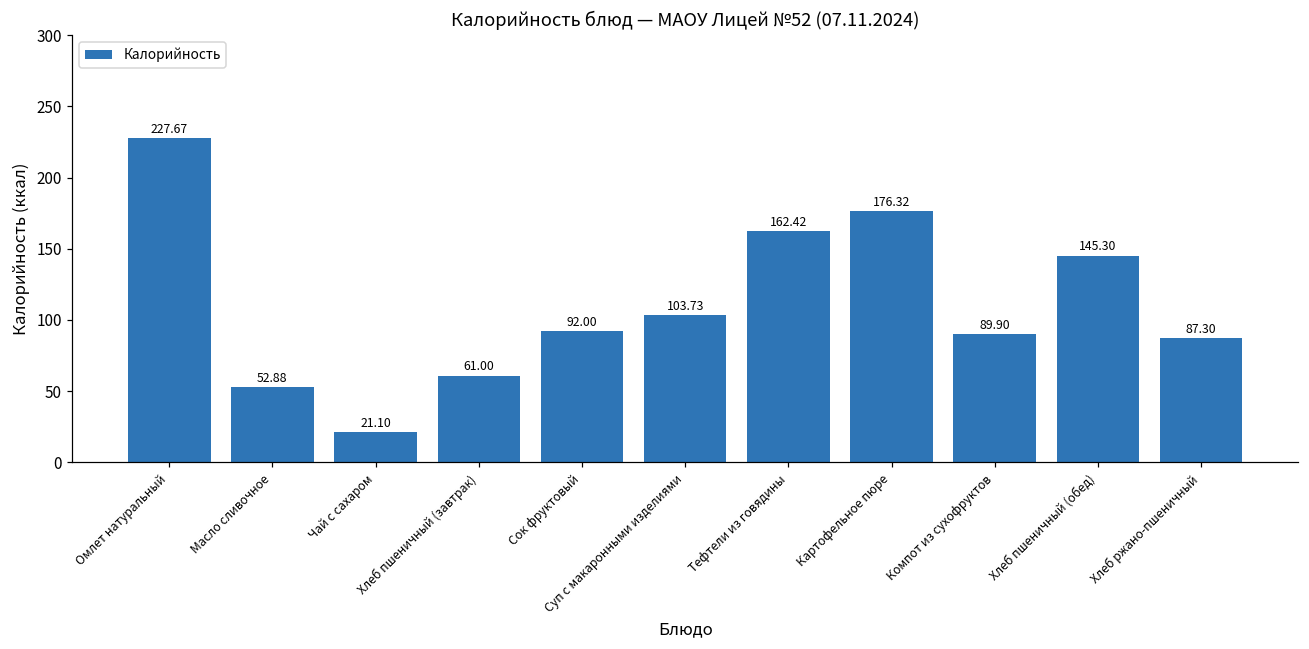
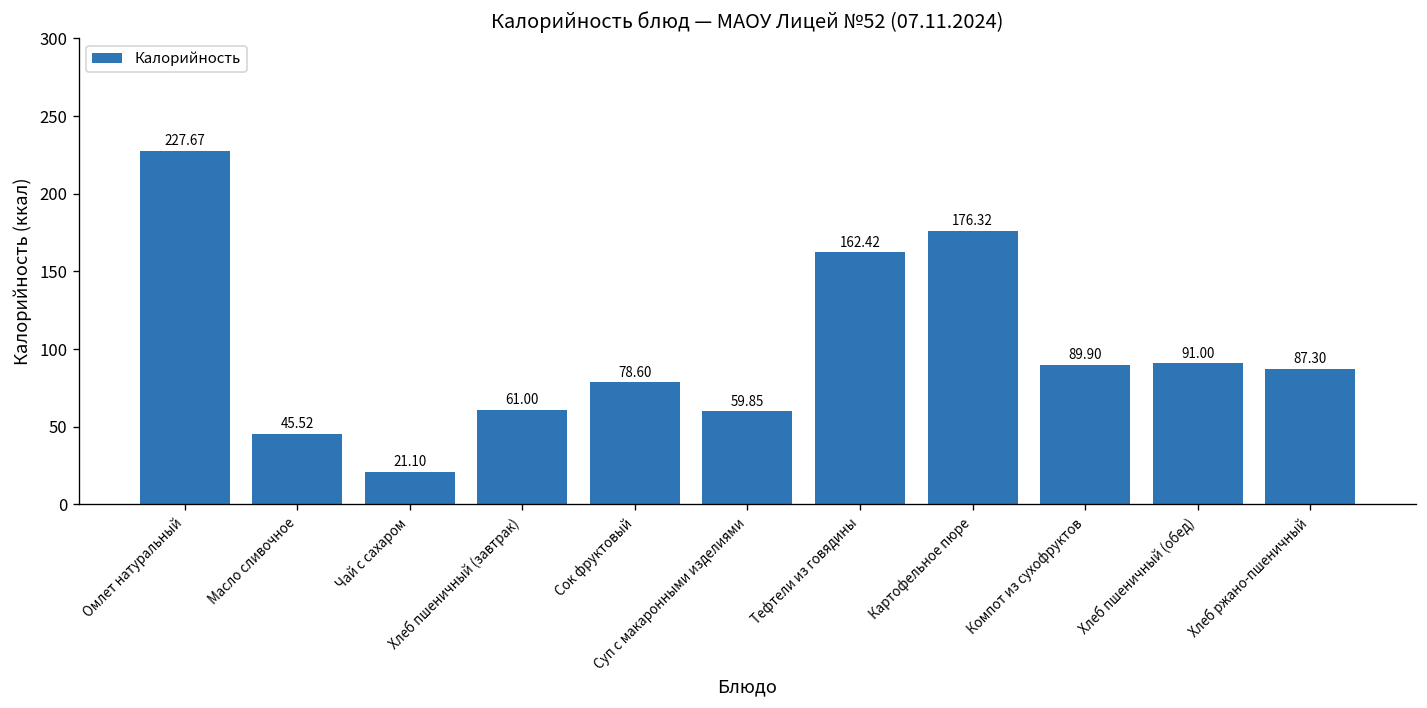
Масло сливочное: 52.88 -> 45.52
Сок фруктовый: 92.00 -> 78.60
Суп с макаронными изделиями: 103.73 -> 59.85
Хлеб пшеничный (обед): 145.30 -> 91.00
